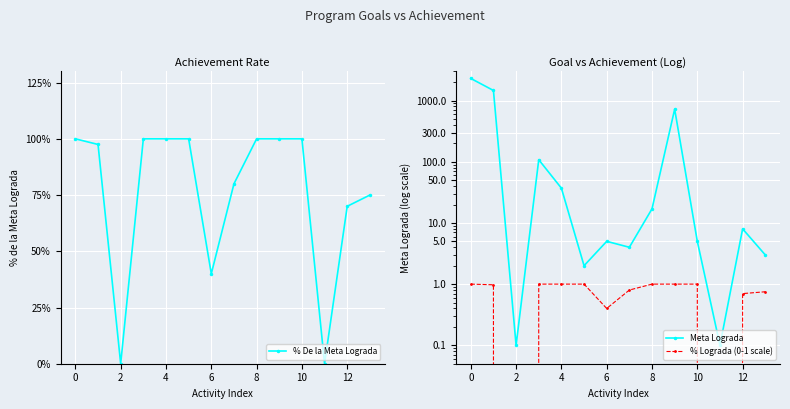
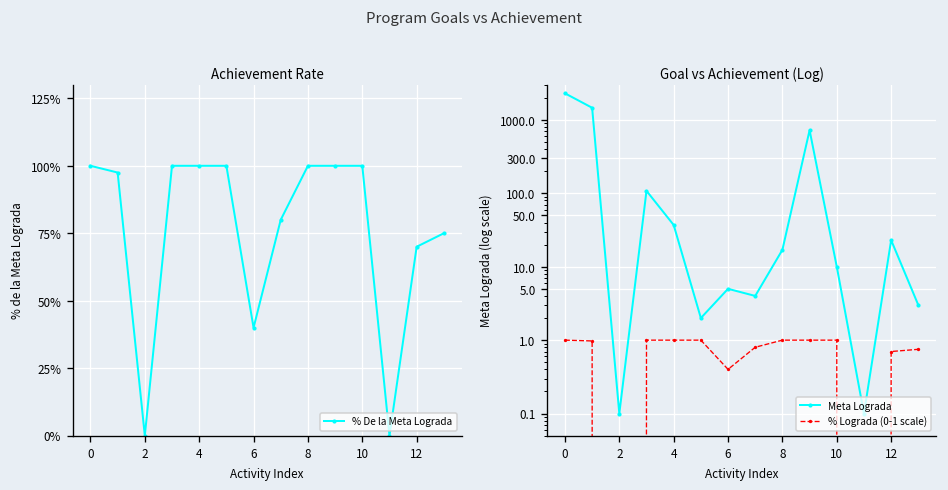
Goal vs Achievement (Log), Meta Lograda, 10: 5 -> 10
Goal vs Achievement (Log), Meta Lograda, 12: 8 -> 23
